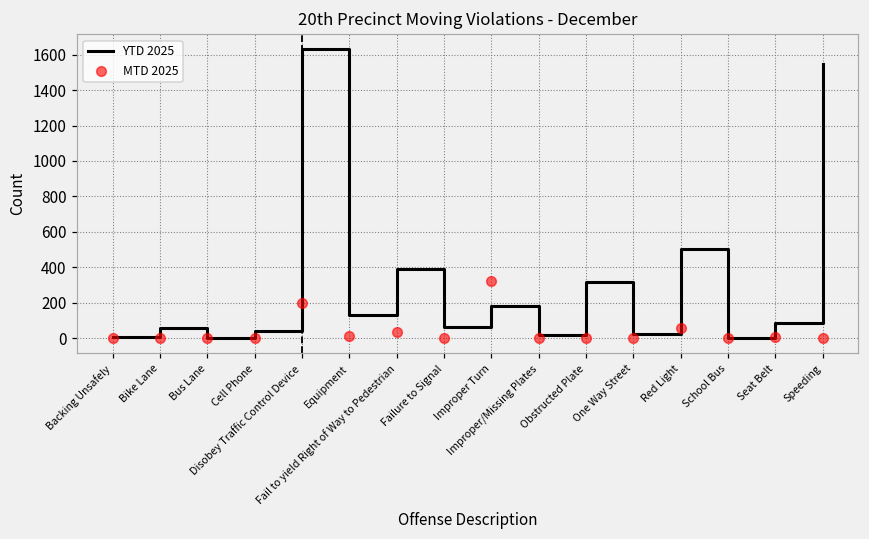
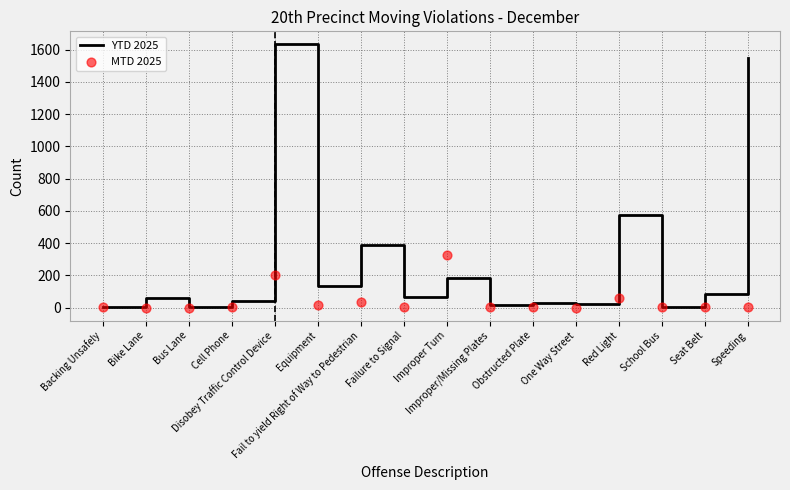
YTD 2025, Obstructed Plate: 320 -> 30
YTD 2025, Red Light: 510 -> 570
